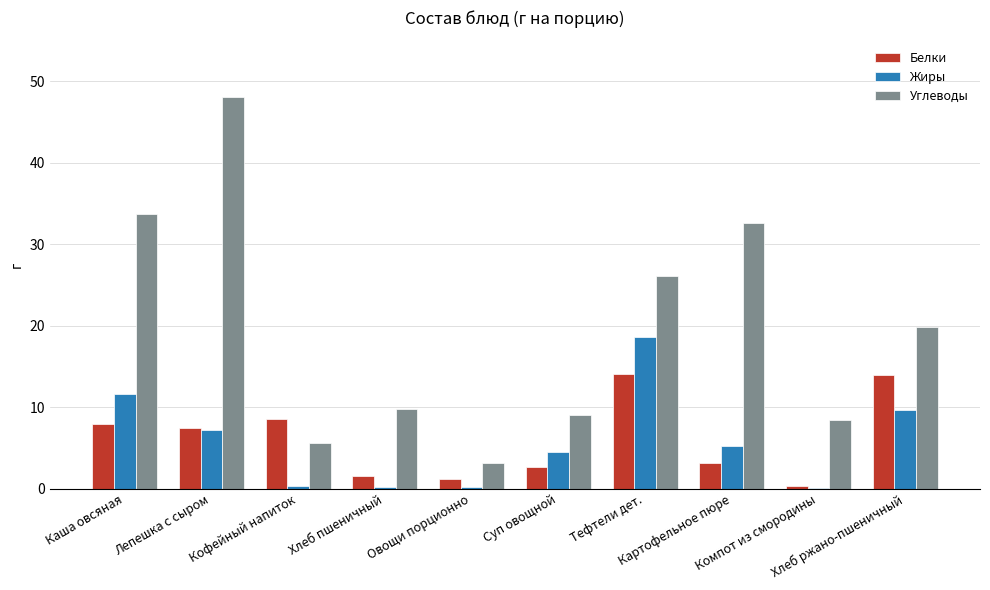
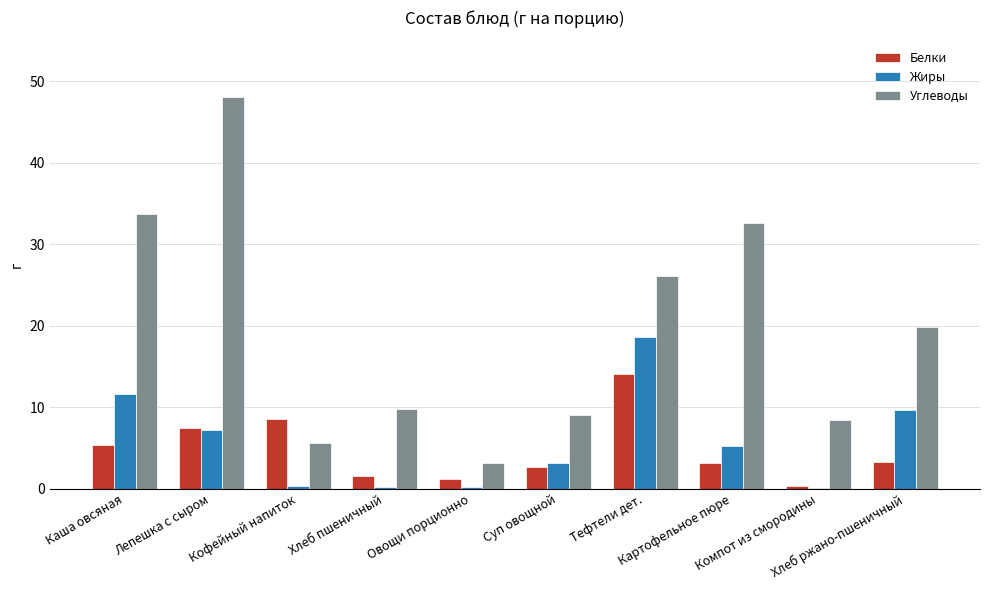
Белки, Каша овсяная: 8 -> 5
Жиры, Суп овощной: 5 -> 3
Белки, Хлеб ржано-пшеничный: 14 -> 3
